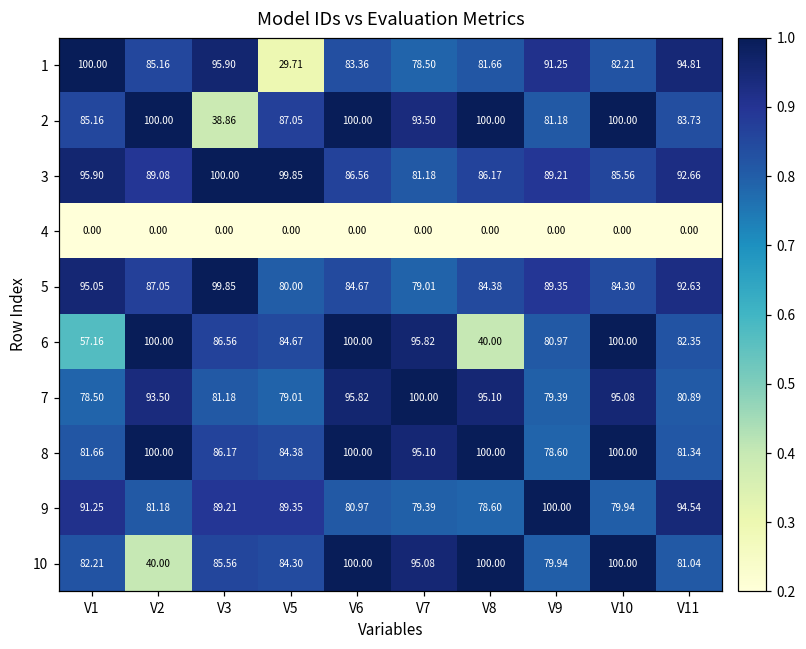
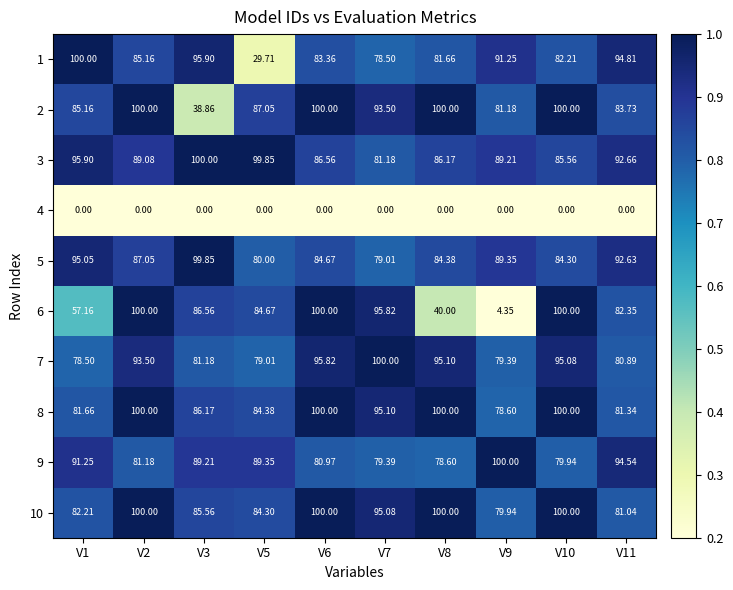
6, V9: 80.97 -> 4.35
10, V2: 40.00 -> 100.00
